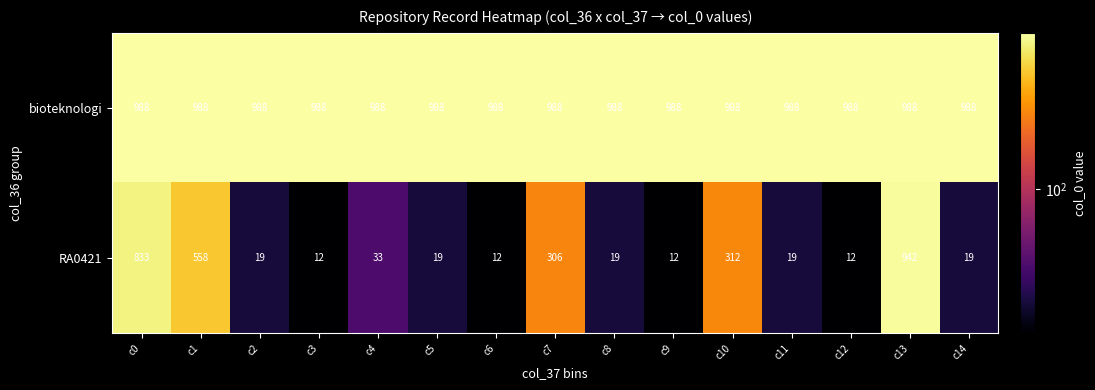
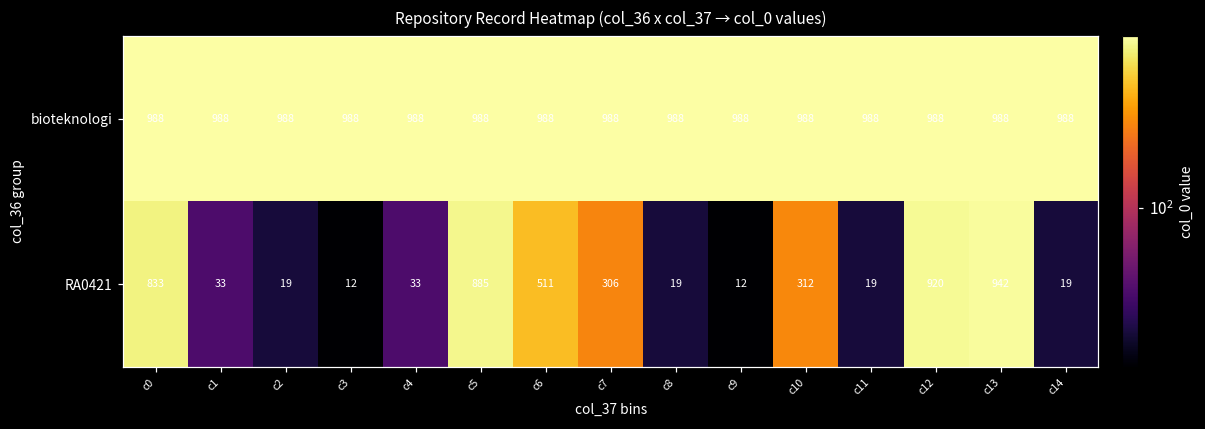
RA0421, c1: 558 -> 33
RA0421, c5: 19 -> 885
RA0421, c6: 12 -> 511
RA0421, c12: 12 -> 920
